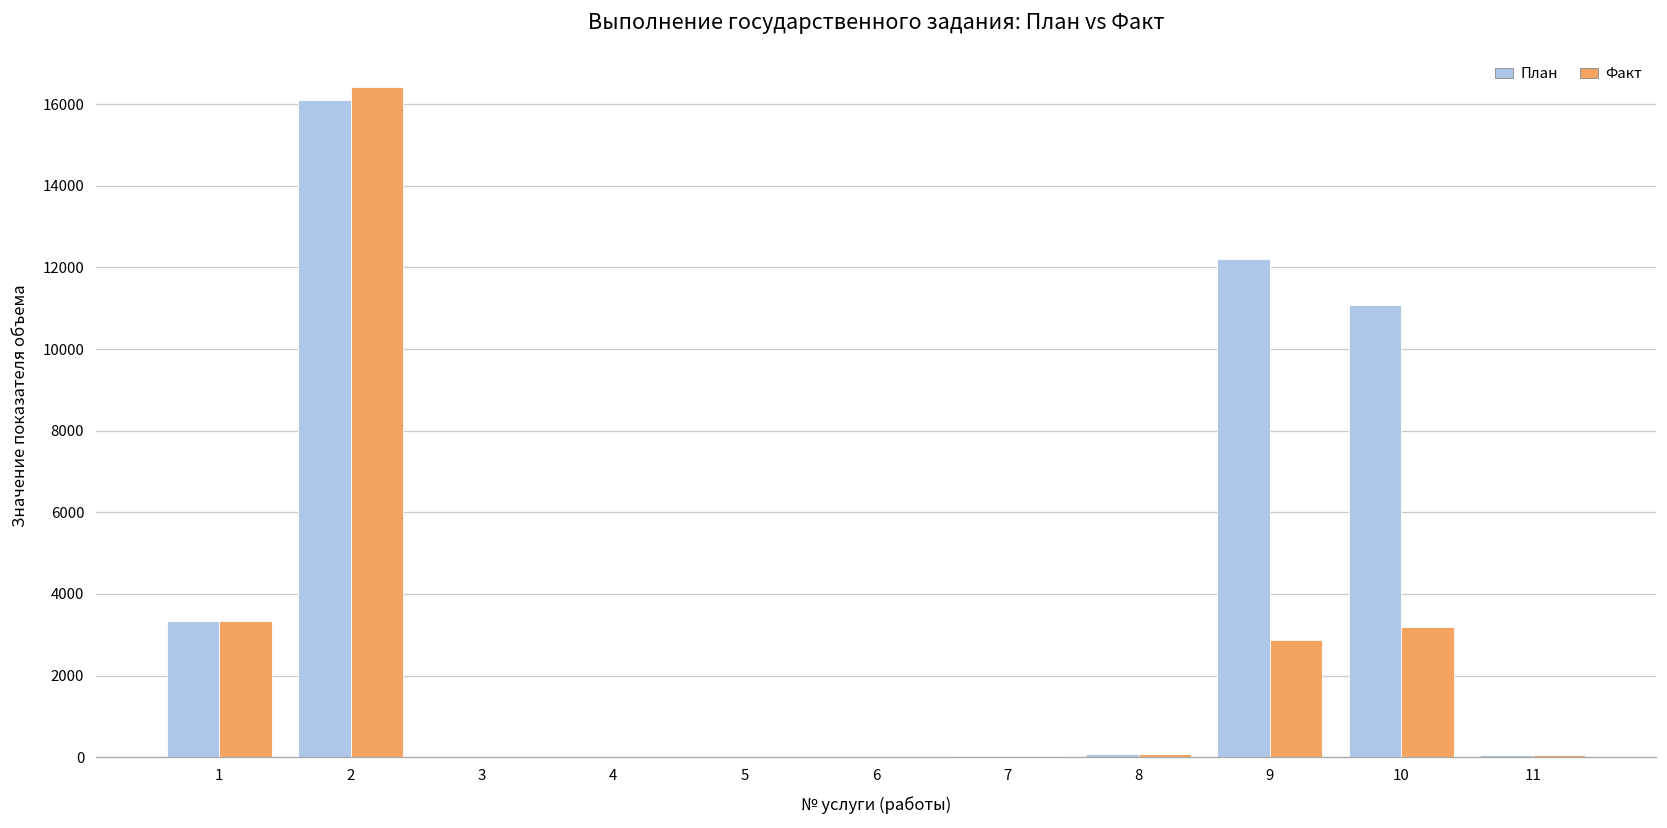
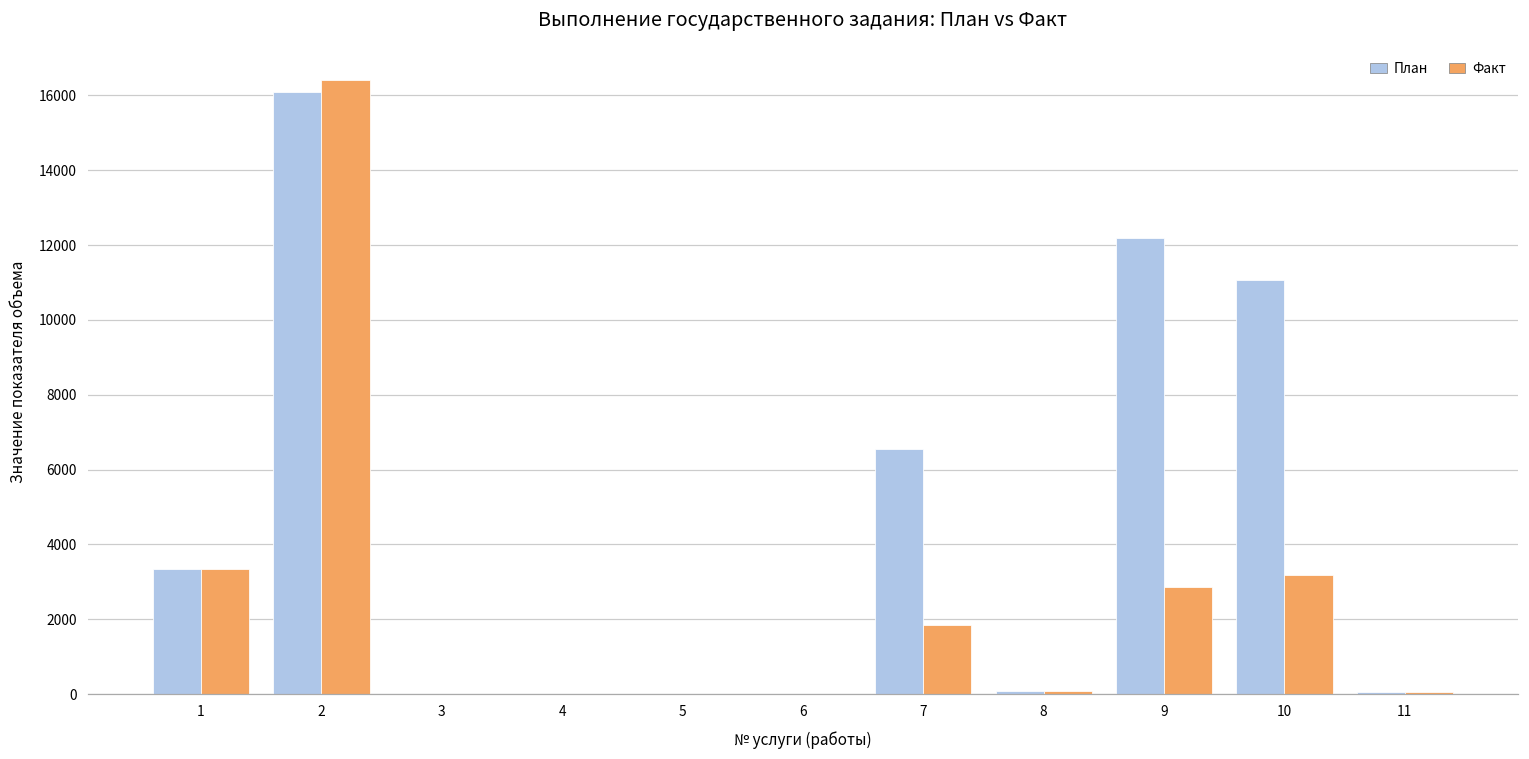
План, 7: 0 -> 6600
Факт, 7: 0 -> 1800
